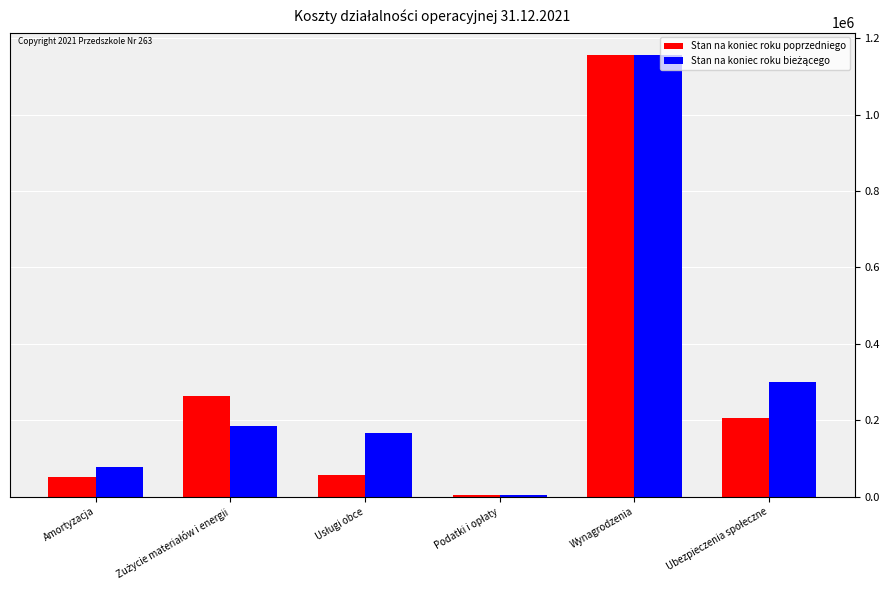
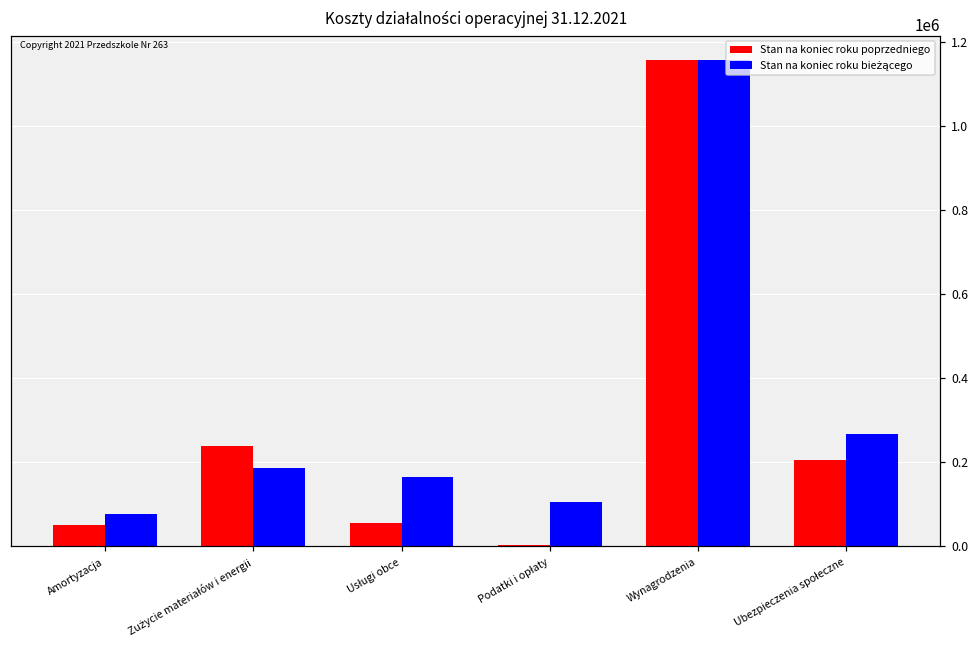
Stan na koniec roku poprzedniego, Zużycie materiałów i energii: 260000 -> 240000
Stan na koniec roku bieżącego, Podatki i opłaty: 0 -> 110000
Stan na koniec roku bieżącego, Ubezpieczenia społeczne: 300000 -> 270000
